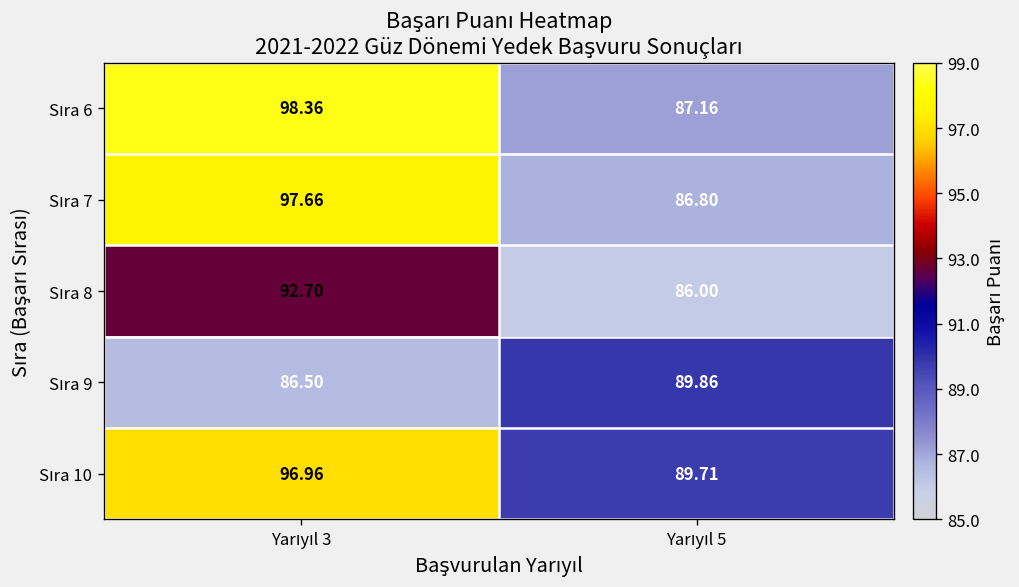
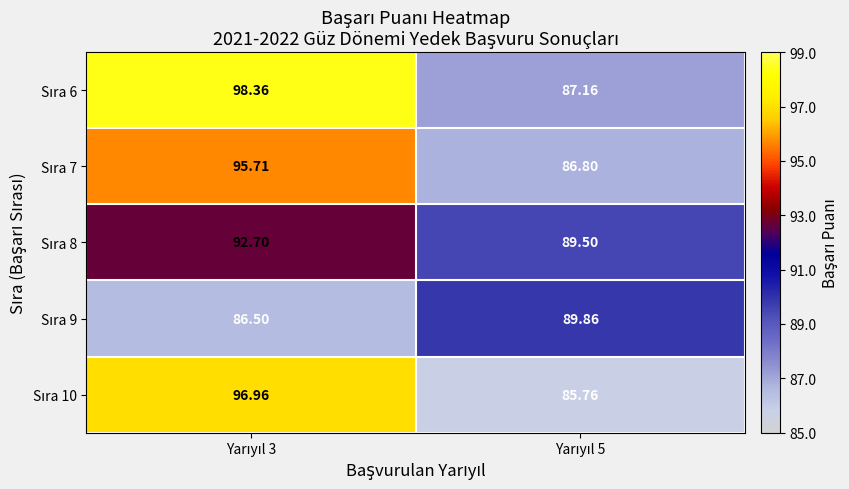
Sıra 7, Yarıyıl 3: 97.66 -> 95.71
Sıra 8, Yarıyıl 5: 86.00 -> 89.50
Sıra 10, Yarıyıl 5: 89.71 -> 85.76
